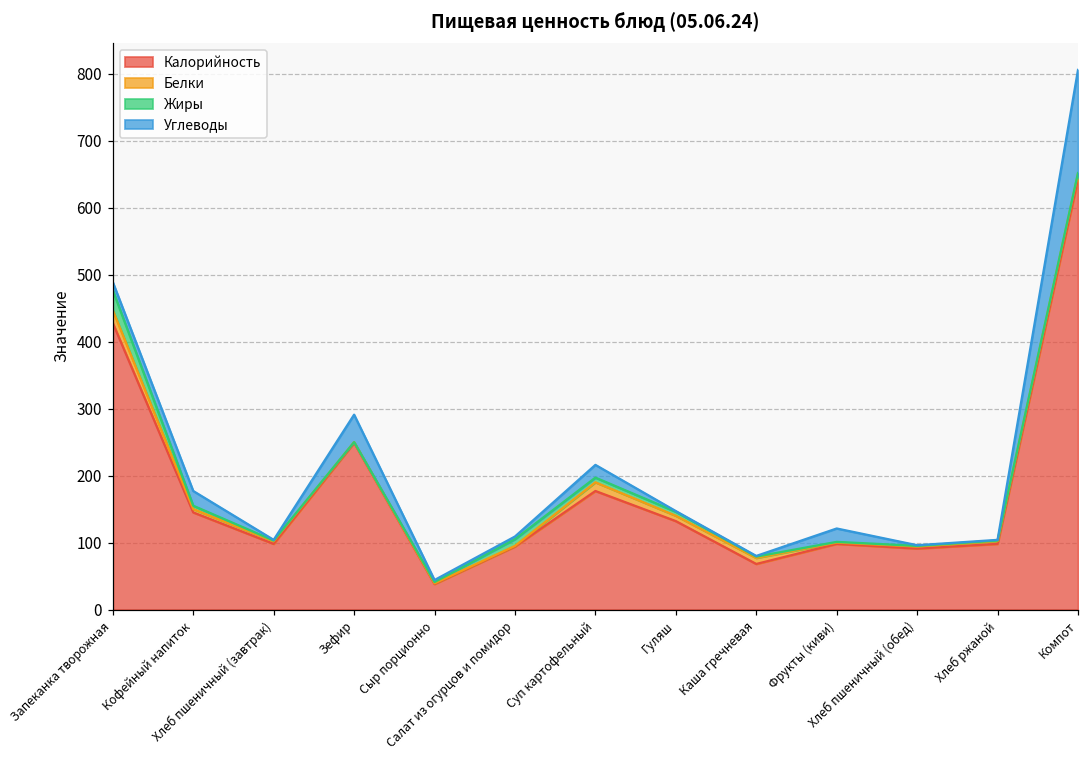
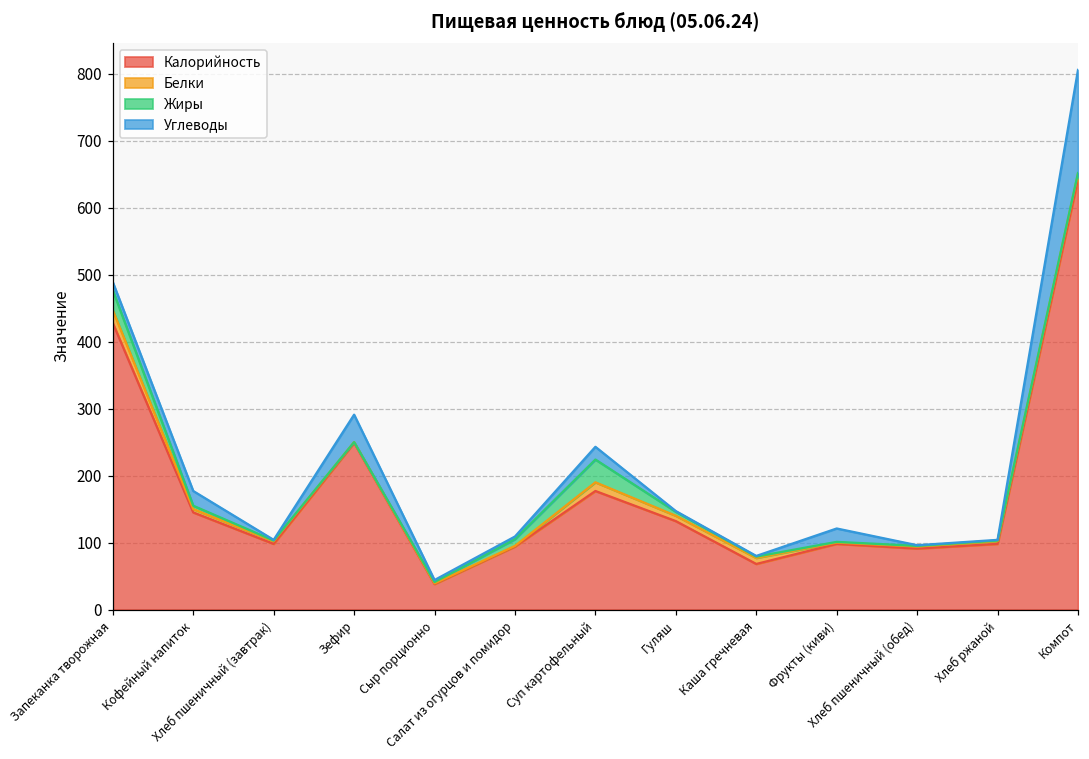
Жиры, Суп картофельный: 10 -> 30
